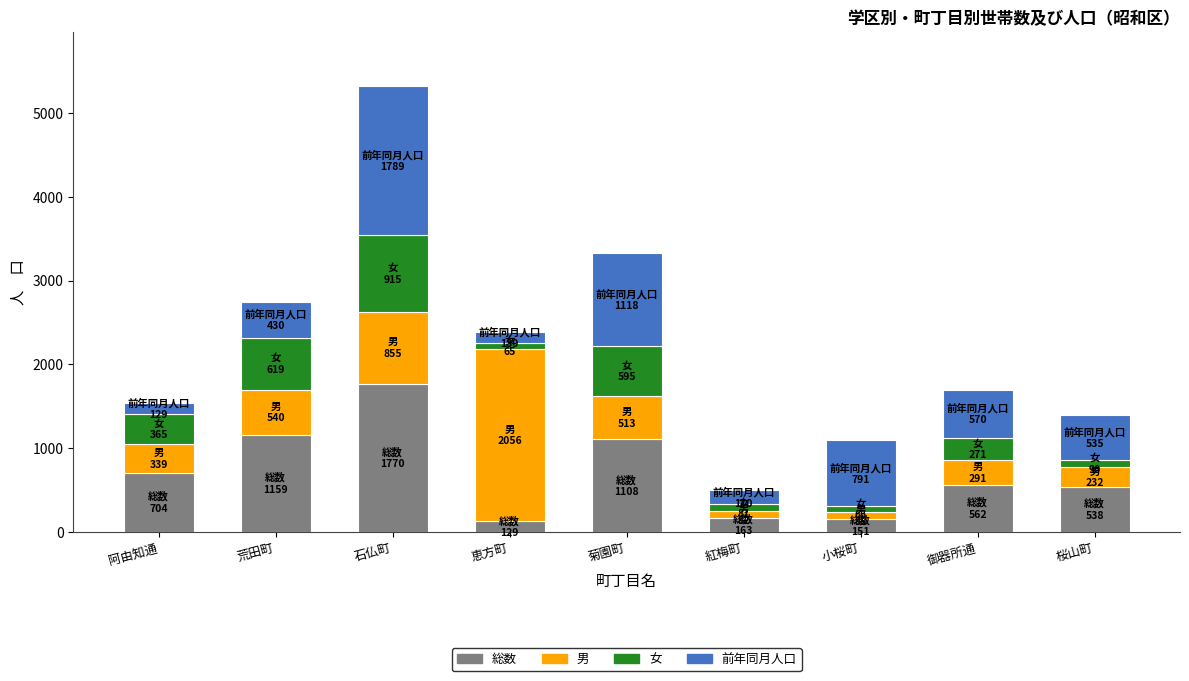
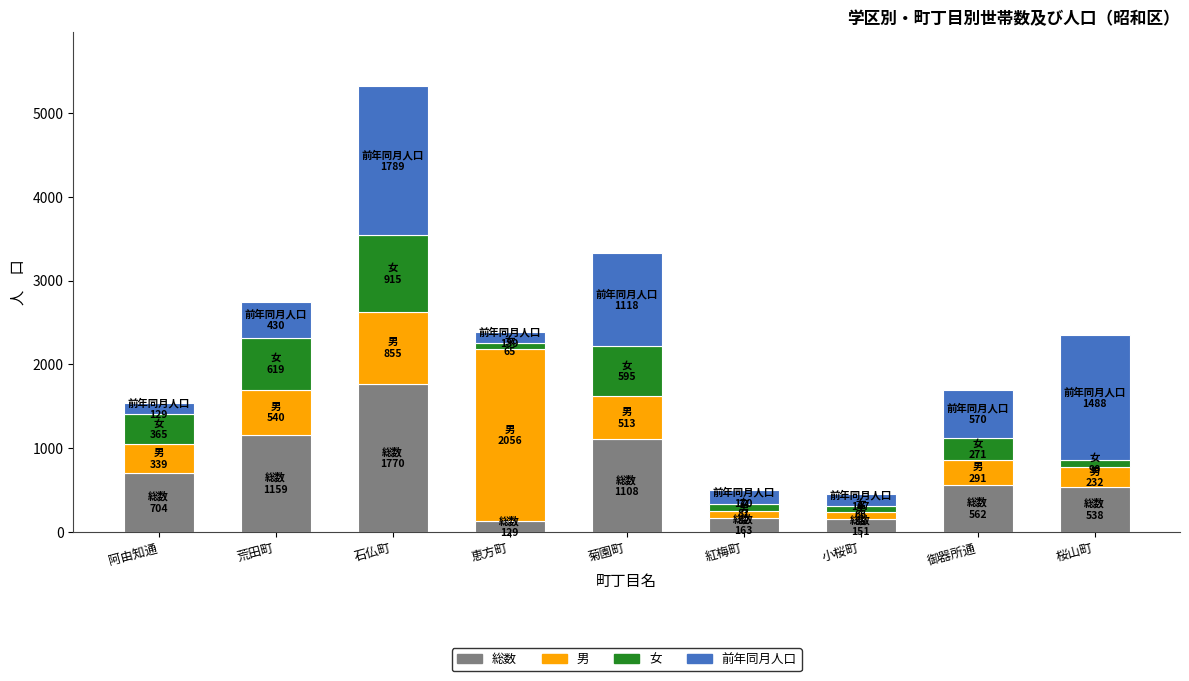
前年同月人口, 小桜町: 791 -> 147
前年同月人口, 桜山町: 535 -> 1488
